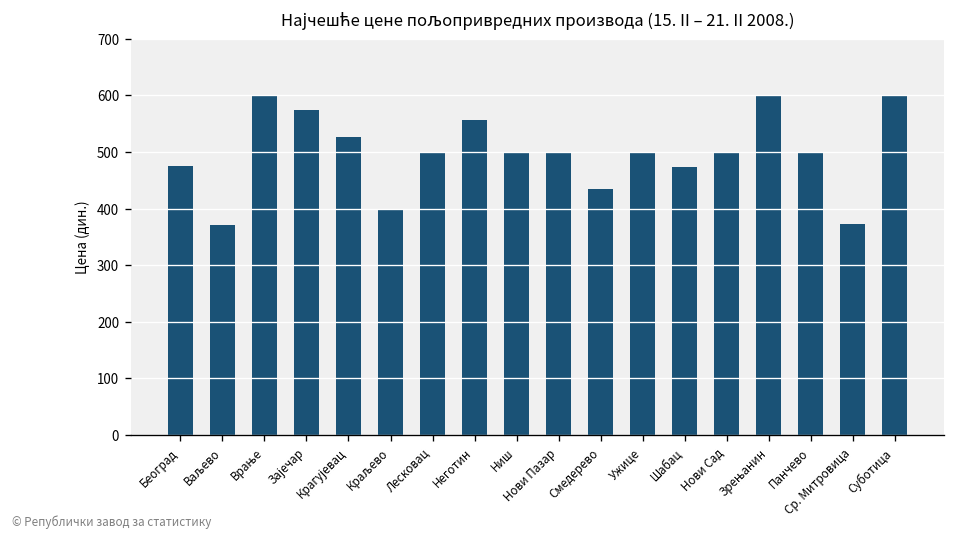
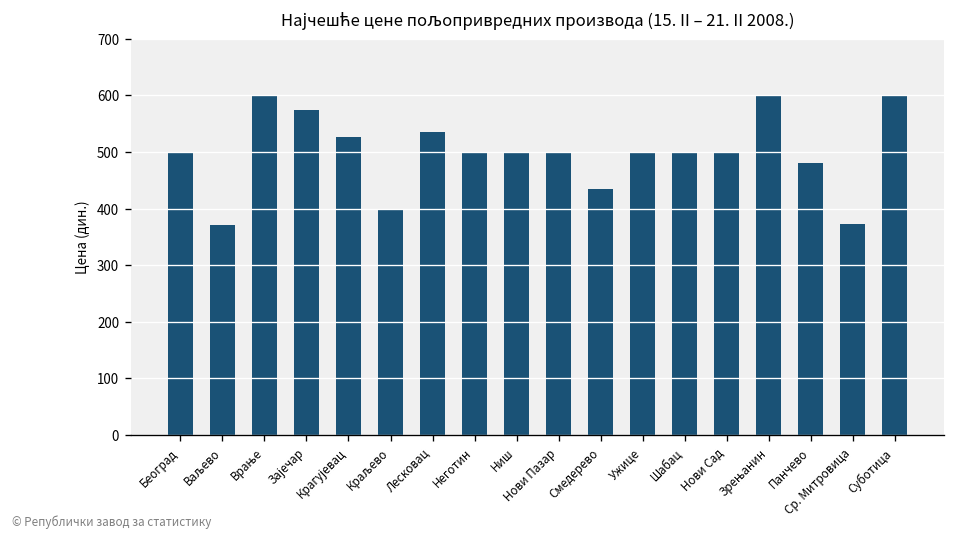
Београд: 480 -> 500
Лесковац: 500 -> 540
Неготин: 560 -> 500
Шабац: 470 -> 500
Панчево: 500 -> 480
